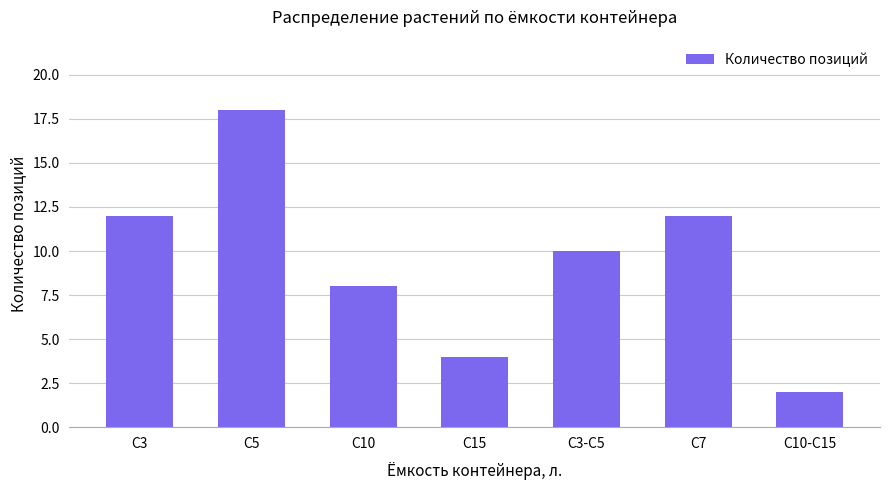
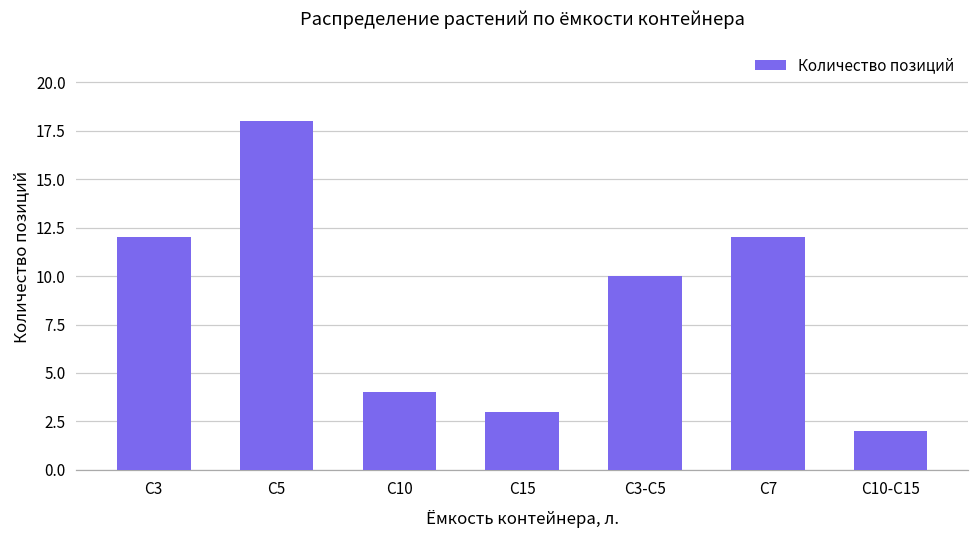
С10: 8 -> 4
С15: 4 -> 3
